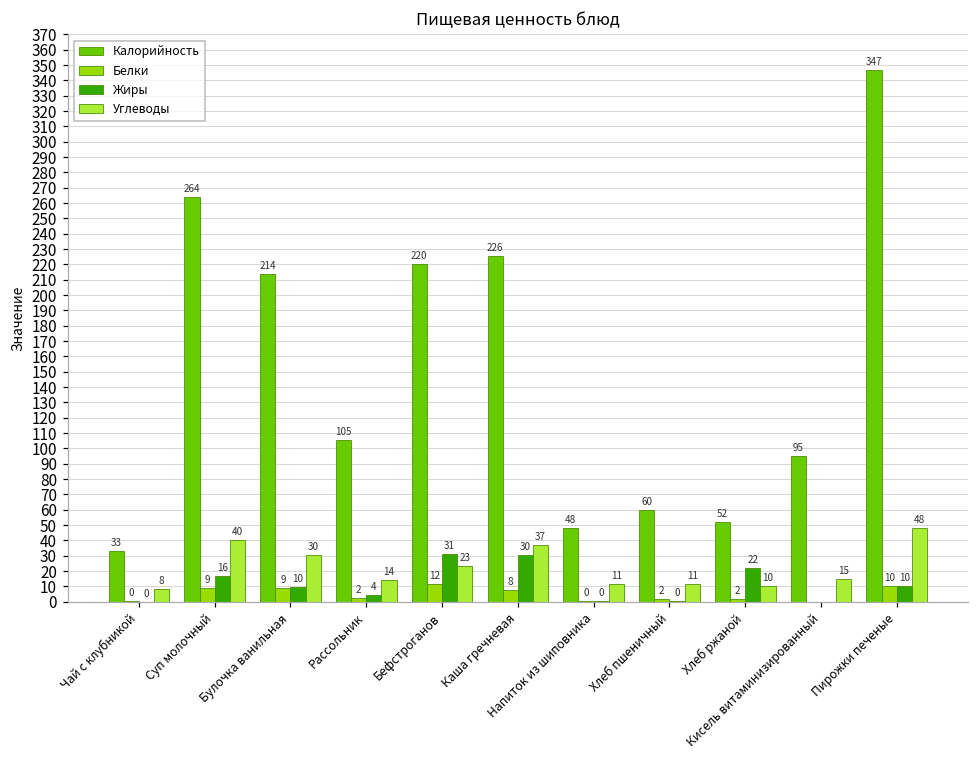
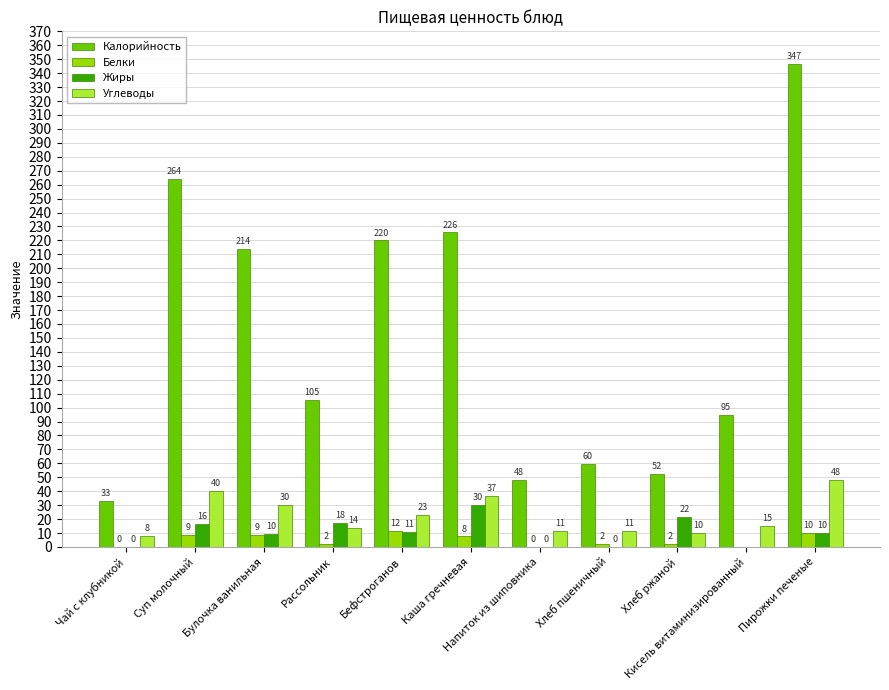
Жиры, Рассольник: 4 -> 18
Жиры, Бефстроганов: 31 -> 11
